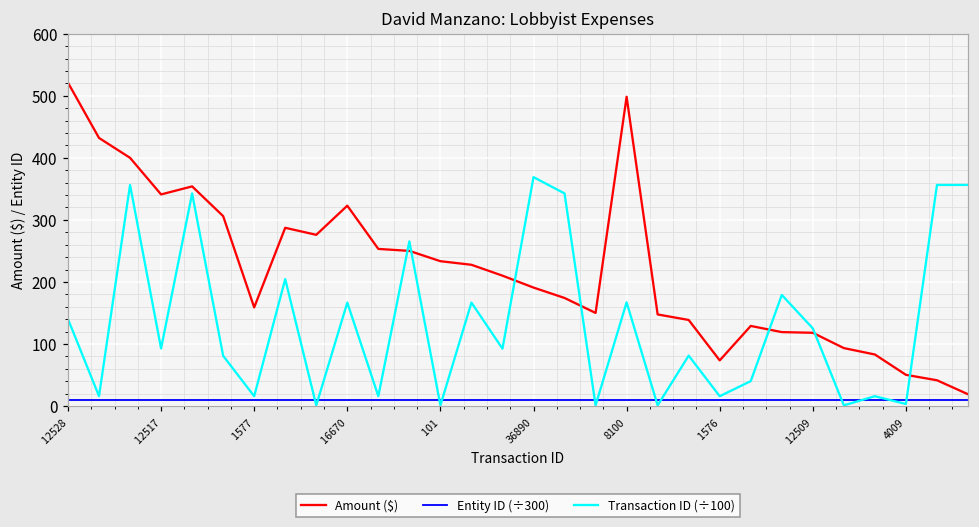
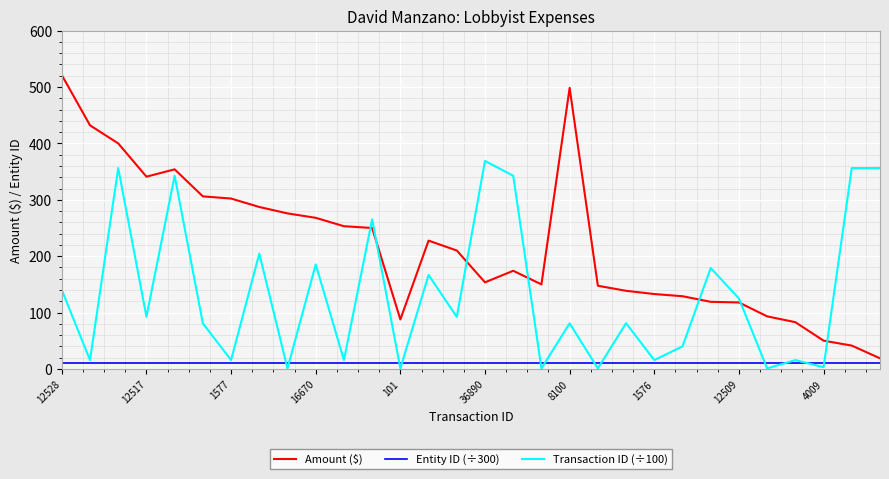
Amount ($), 1577: 160 -> 300
Amount ($), 16670: 320 -> 270
Transaction ID (÷100), 16670: 170 -> 190
Amount ($), 101: 230 -> 90
Amount ($), 36890: 190 -> 150
Transaction ID (÷100), 8100: 170 -> 80
Amount ($), 1576: 70 -> 130
